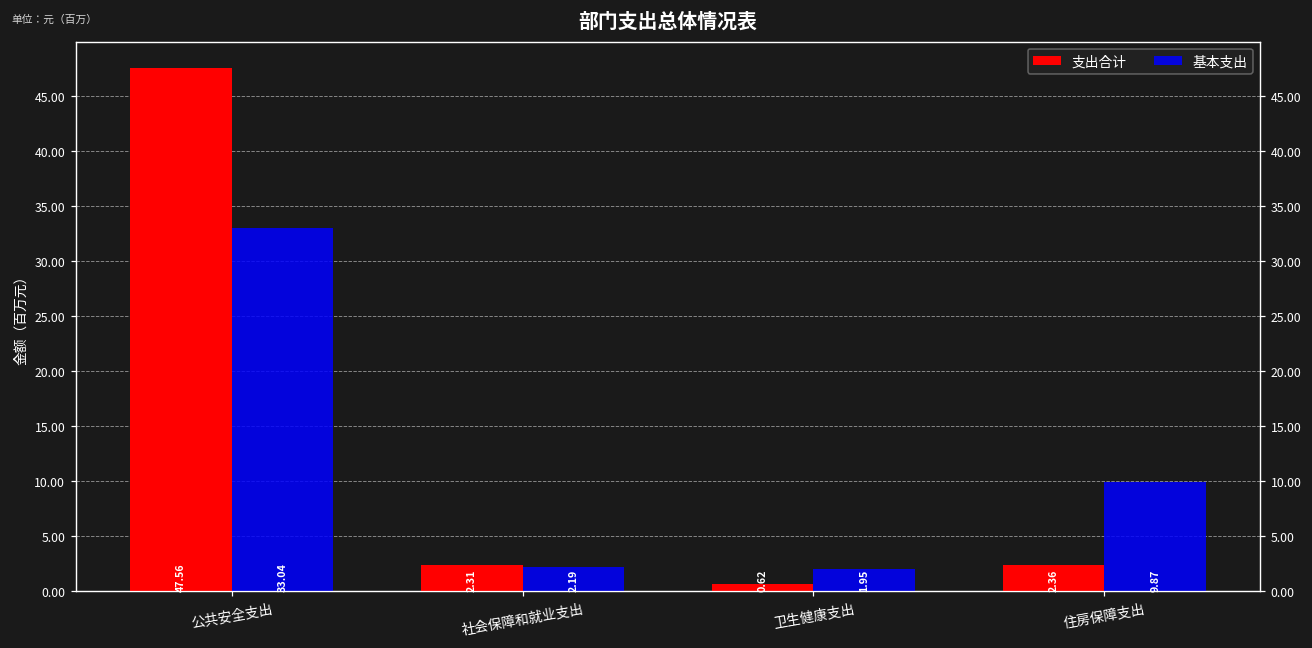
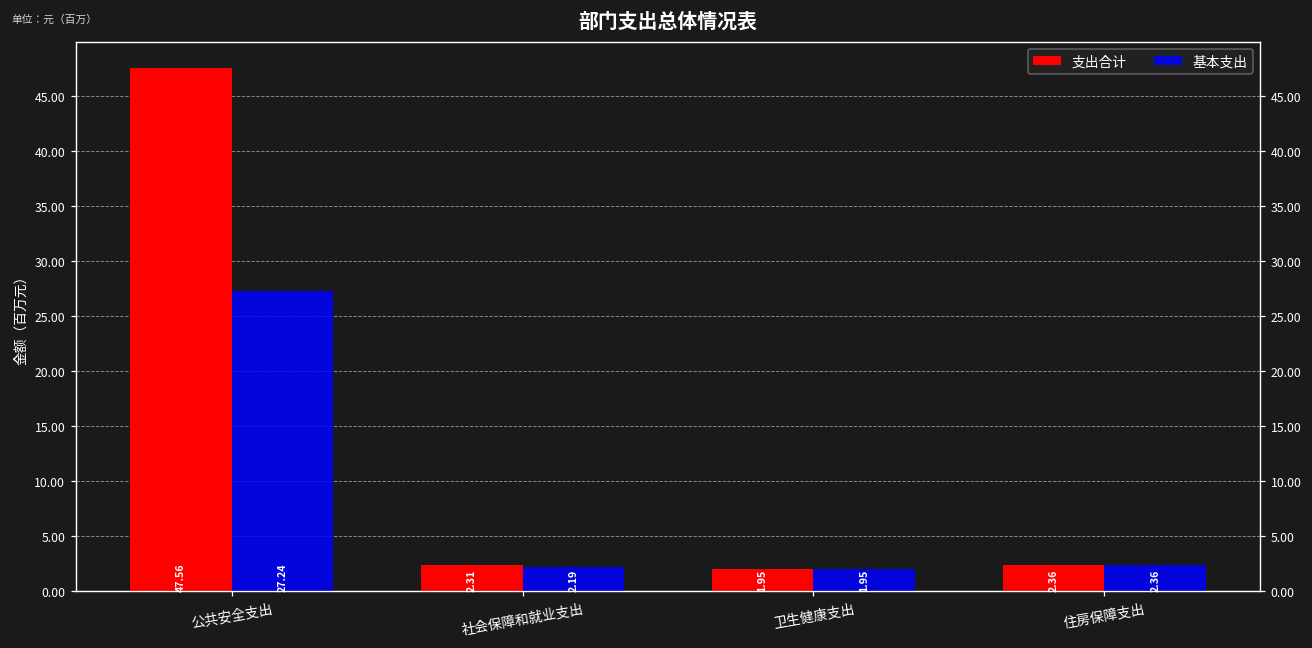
基本支出, 公共安全支出: 33.04 -> 27.24
支出合计, 卫生健康支出: 0.62 -> 1.95
基本支出, 住房保障支出: 9.87 -> 2.36
